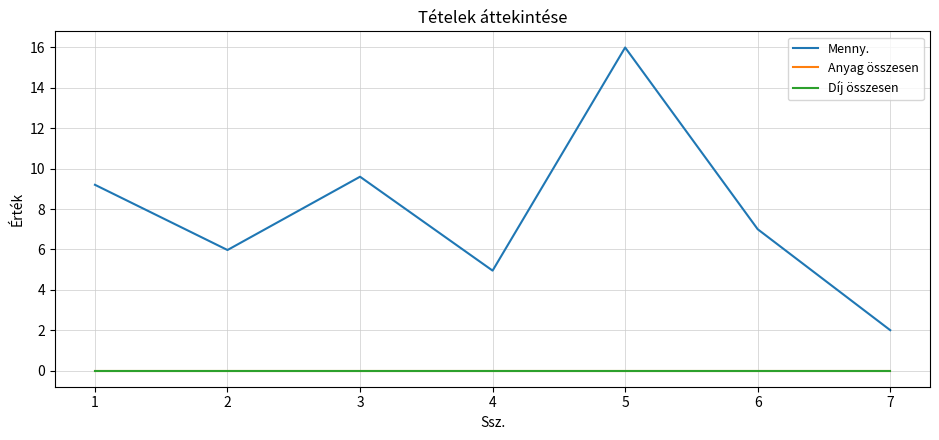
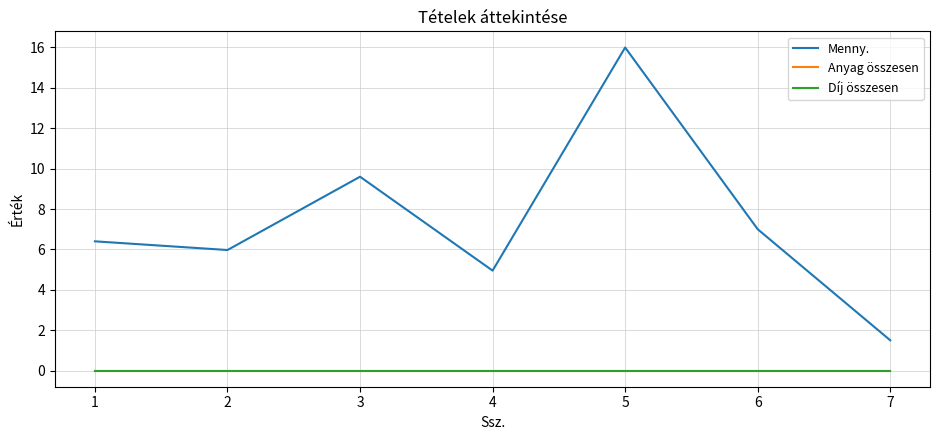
Menny., 1: 9.2 -> 6.4
Menny., 7: 2.0 -> 1.5
